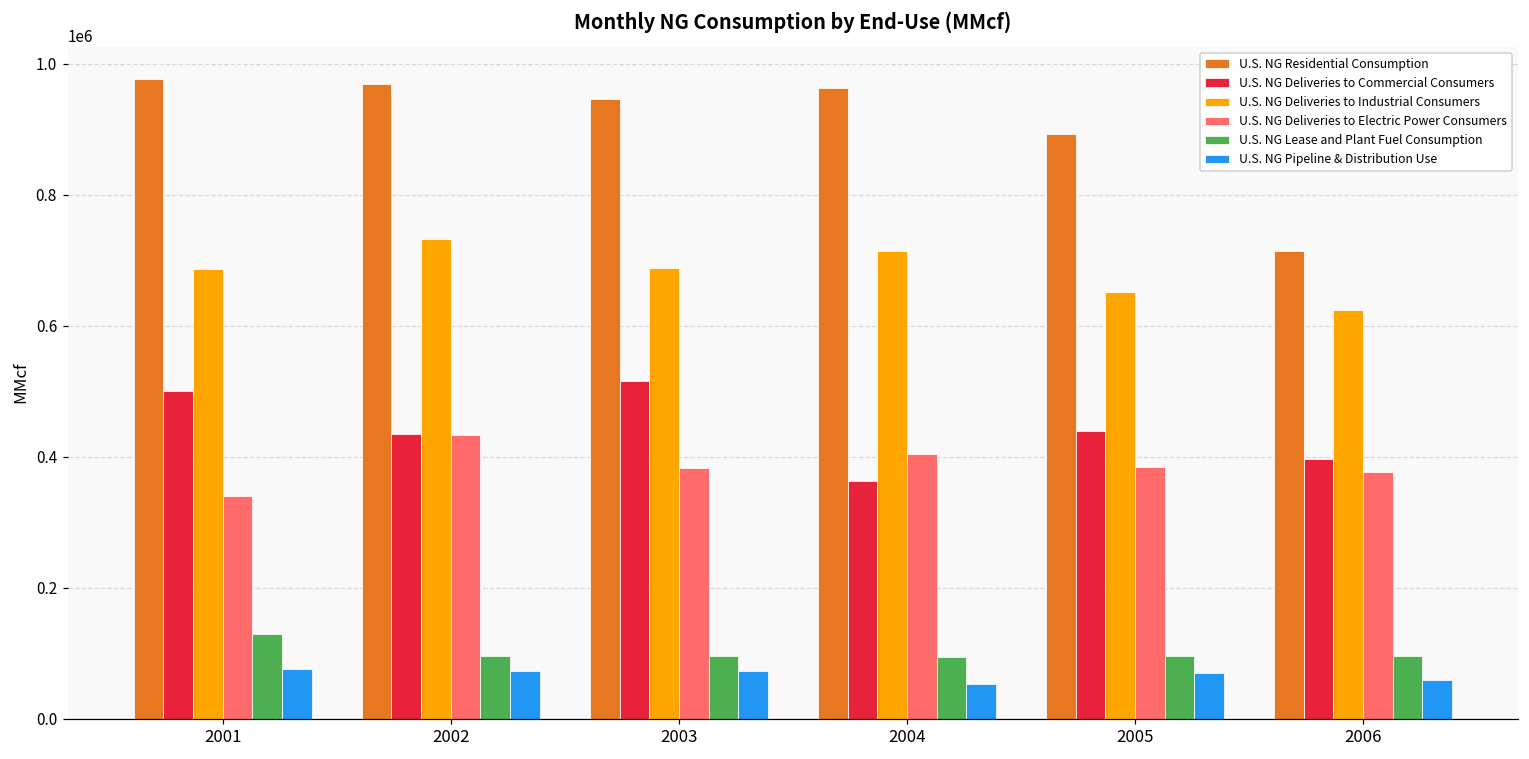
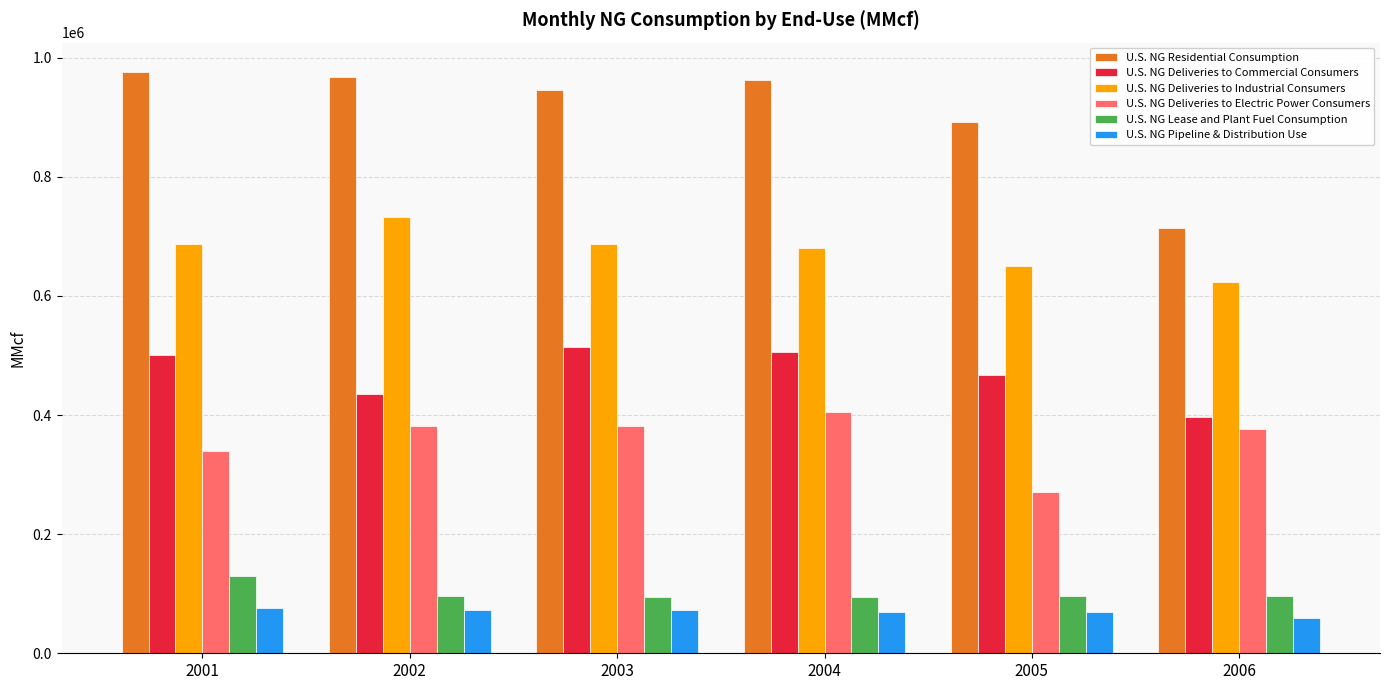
U.S. NG Deliveries to Electric Power Consumers, 2002: 430000 -> 380000
U.S. NG Deliveries to Commercial Consumers, 2004: 360000 -> 510000
U.S. NG Deliveries to Industrial Consumers, 2004: 710000 -> 680000
U.S. NG Pipeline & Distribution Use, 2004: 50000 -> 70000
U.S. NG Deliveries to Commercial Consumers, 2005: 440000 -> 470000
U.S. NG Deliveries to Electric Power Consumers, 2005: 380000 -> 270000
